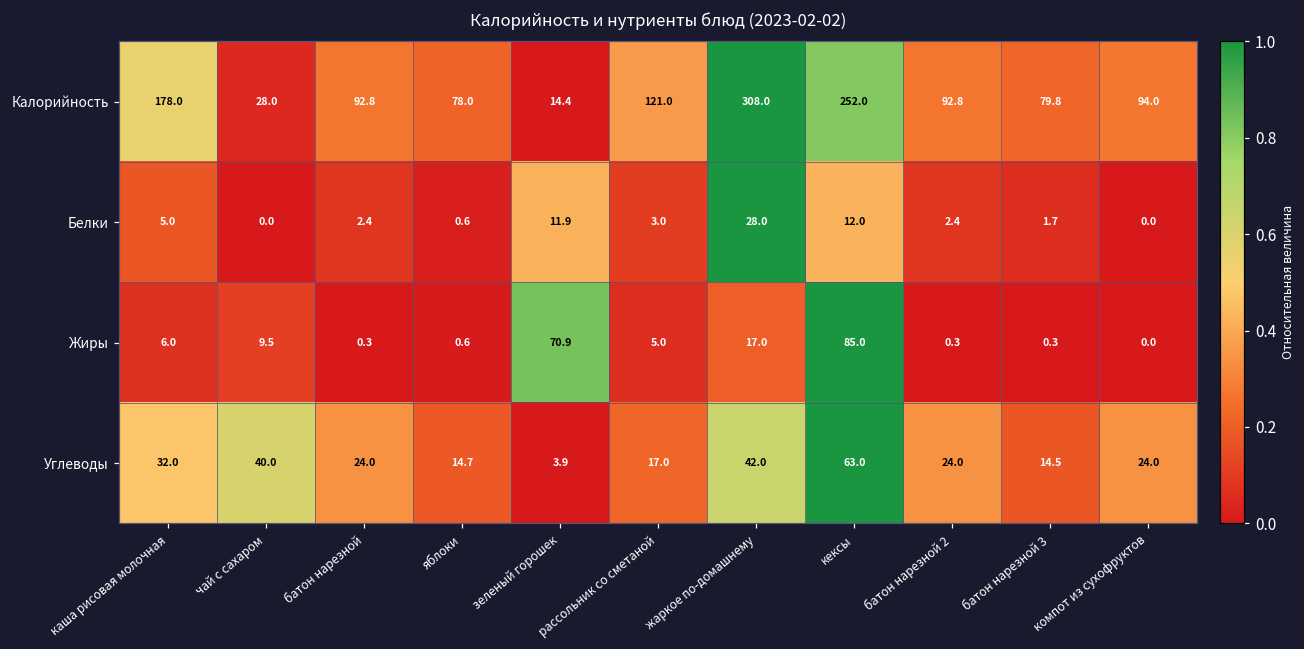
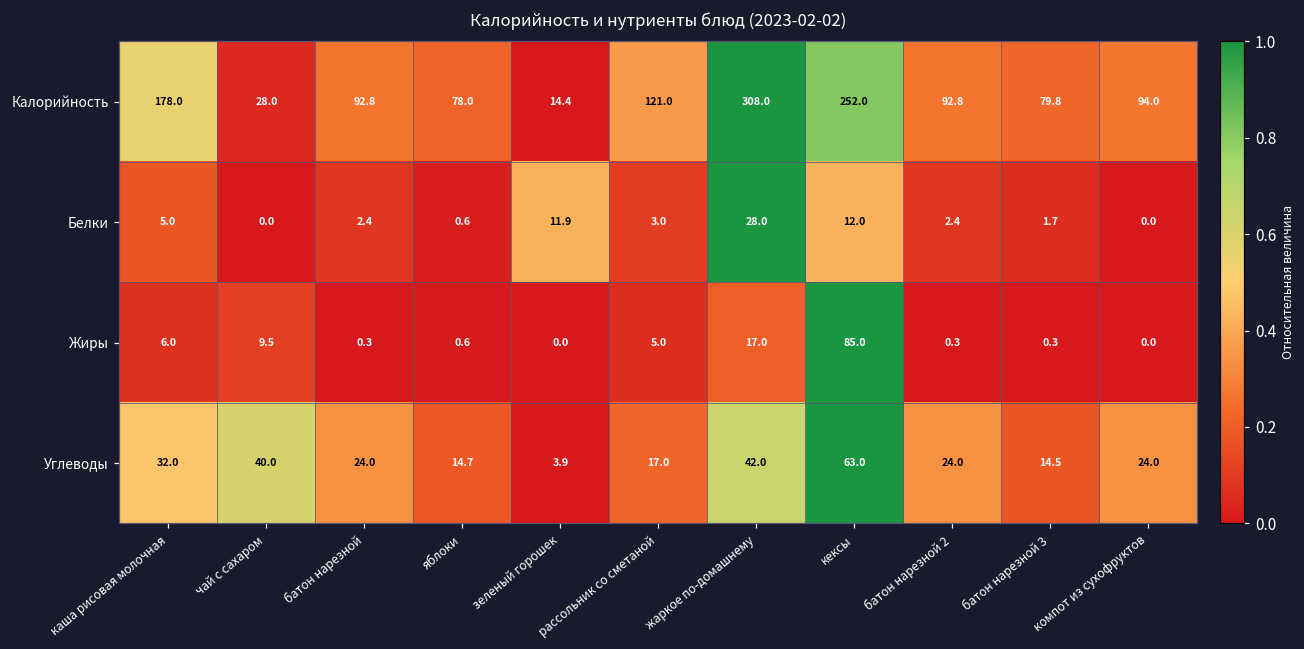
Жиры, зеленый горошек: 70.9 -> 0.0
